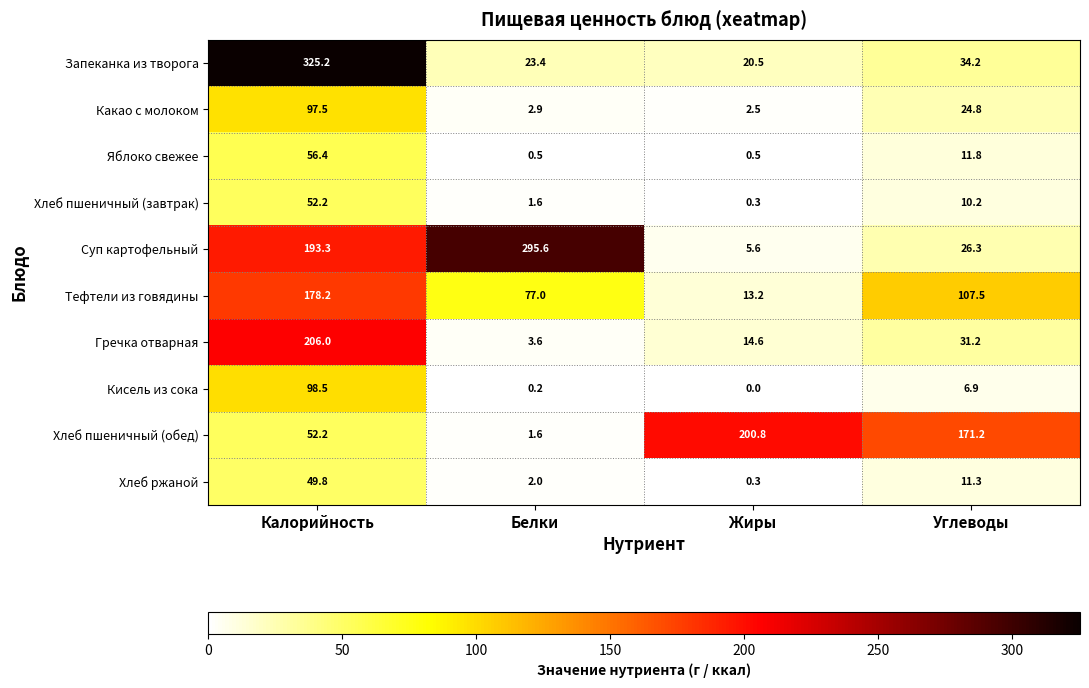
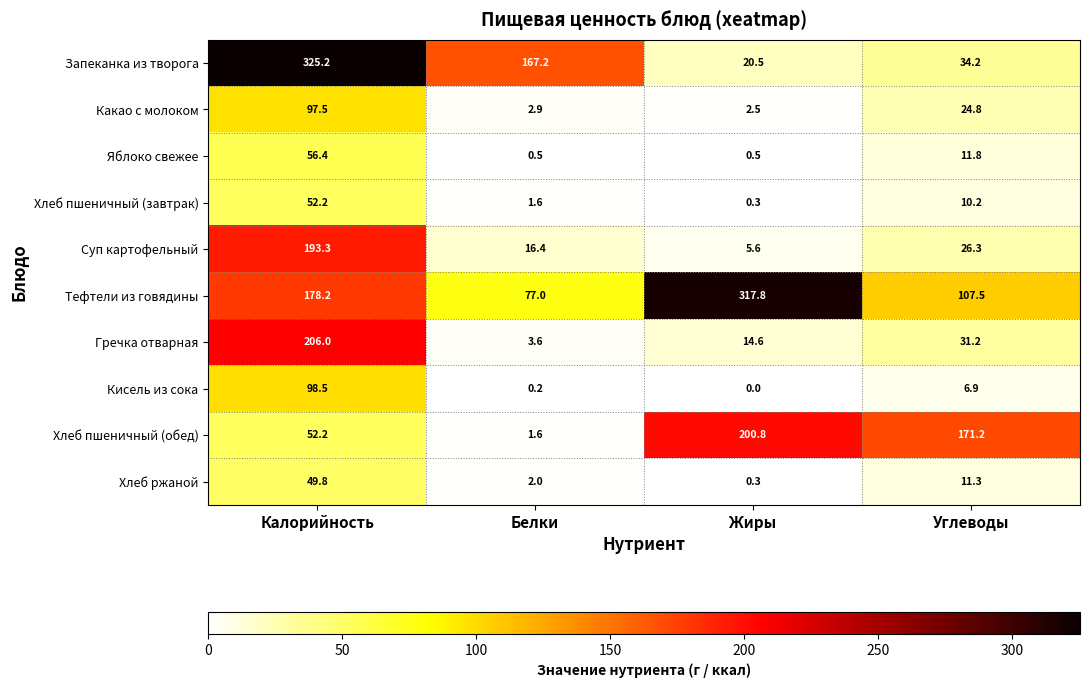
Запеканка из творога, Белки: 23.4 -> 167.2
Суп картофельный, Белки: 295.6 -> 16.4
Тефтели из говядины, Жиры: 13.2 -> 317.8
